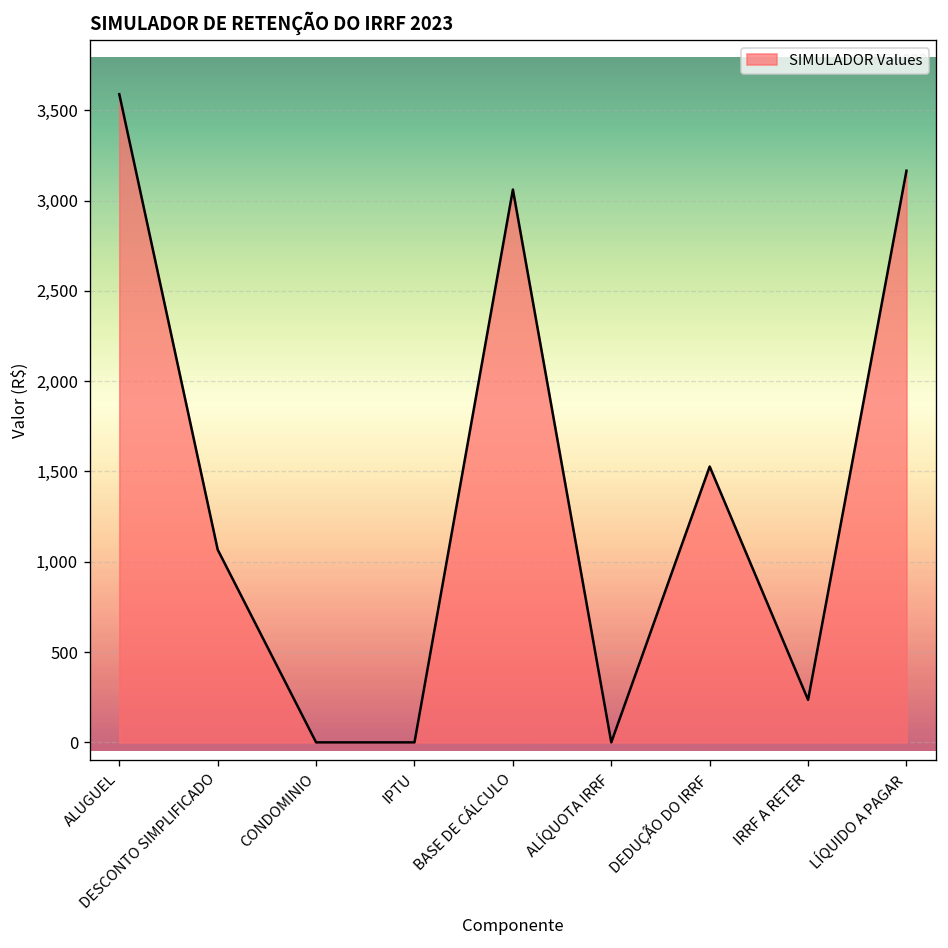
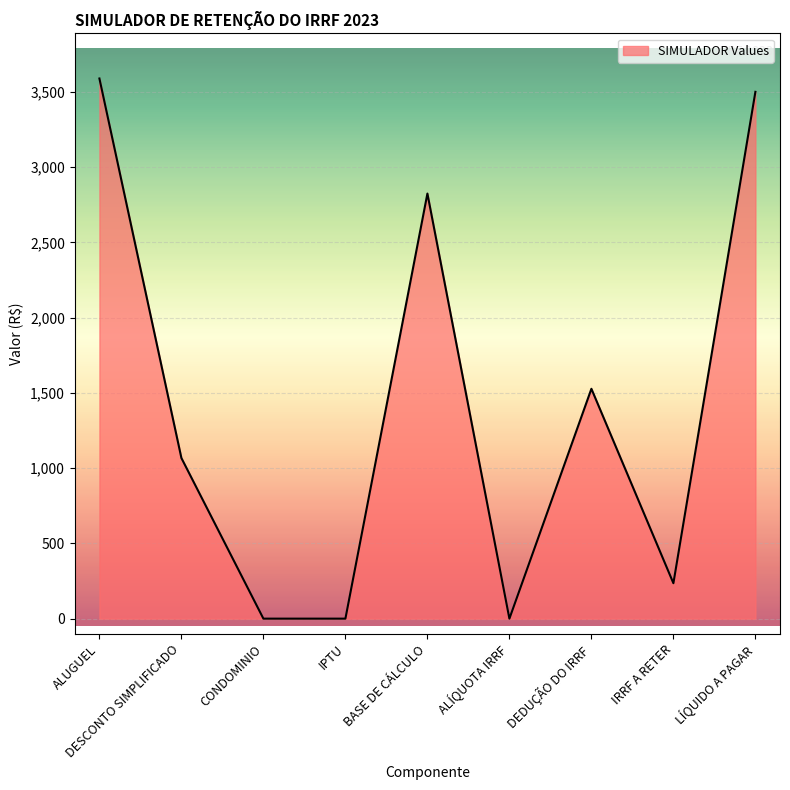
BASE DE CÁLCULO: 3,060 -> 2,820
LÍQUIDO A PAGAR: 3,170 -> 3,500
